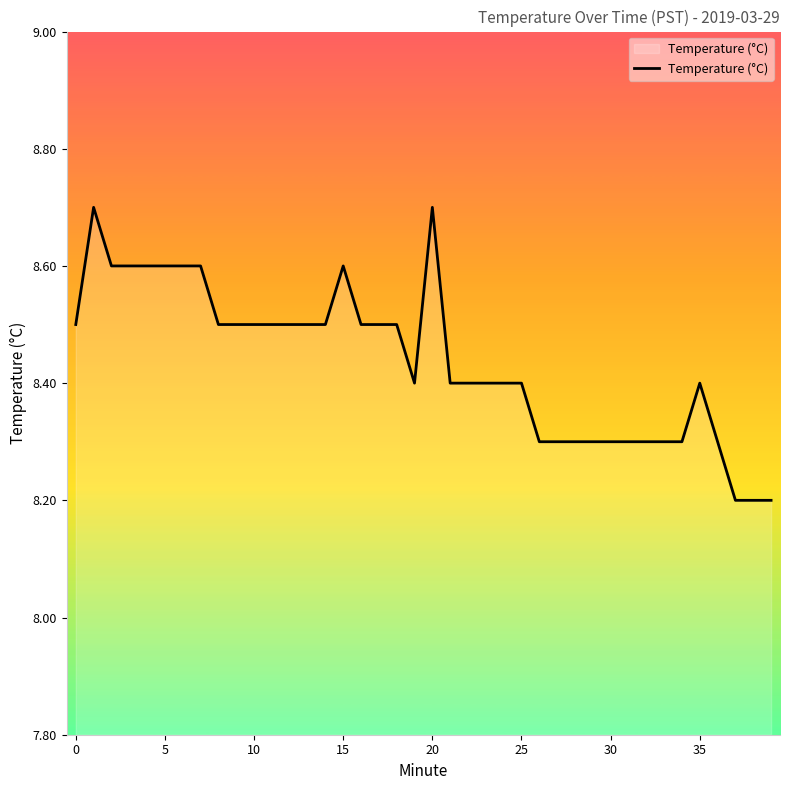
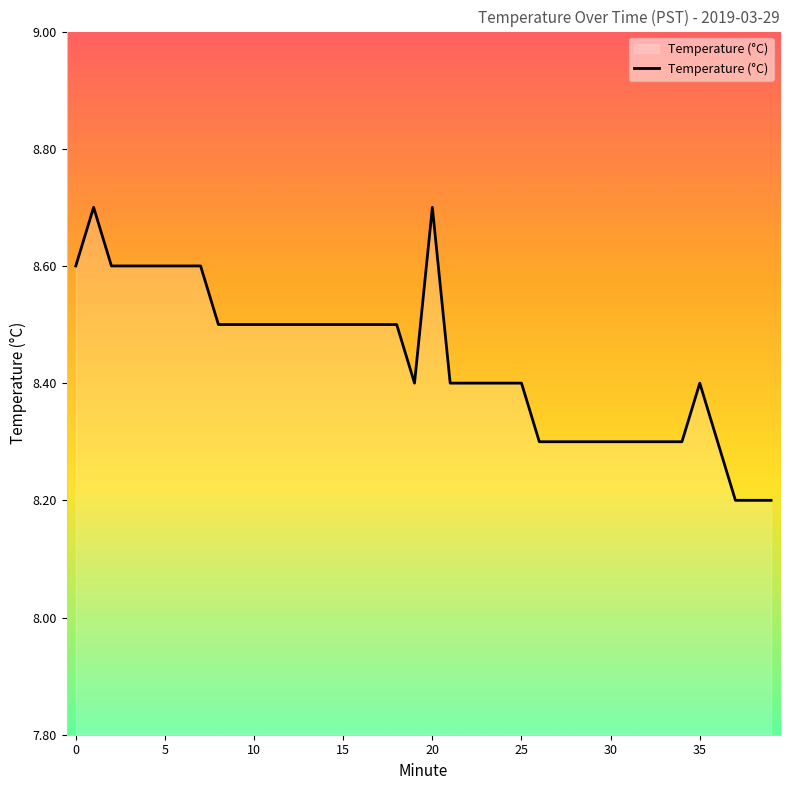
0: 8.5 -> 8.6
15: 8.6 -> 8.5
